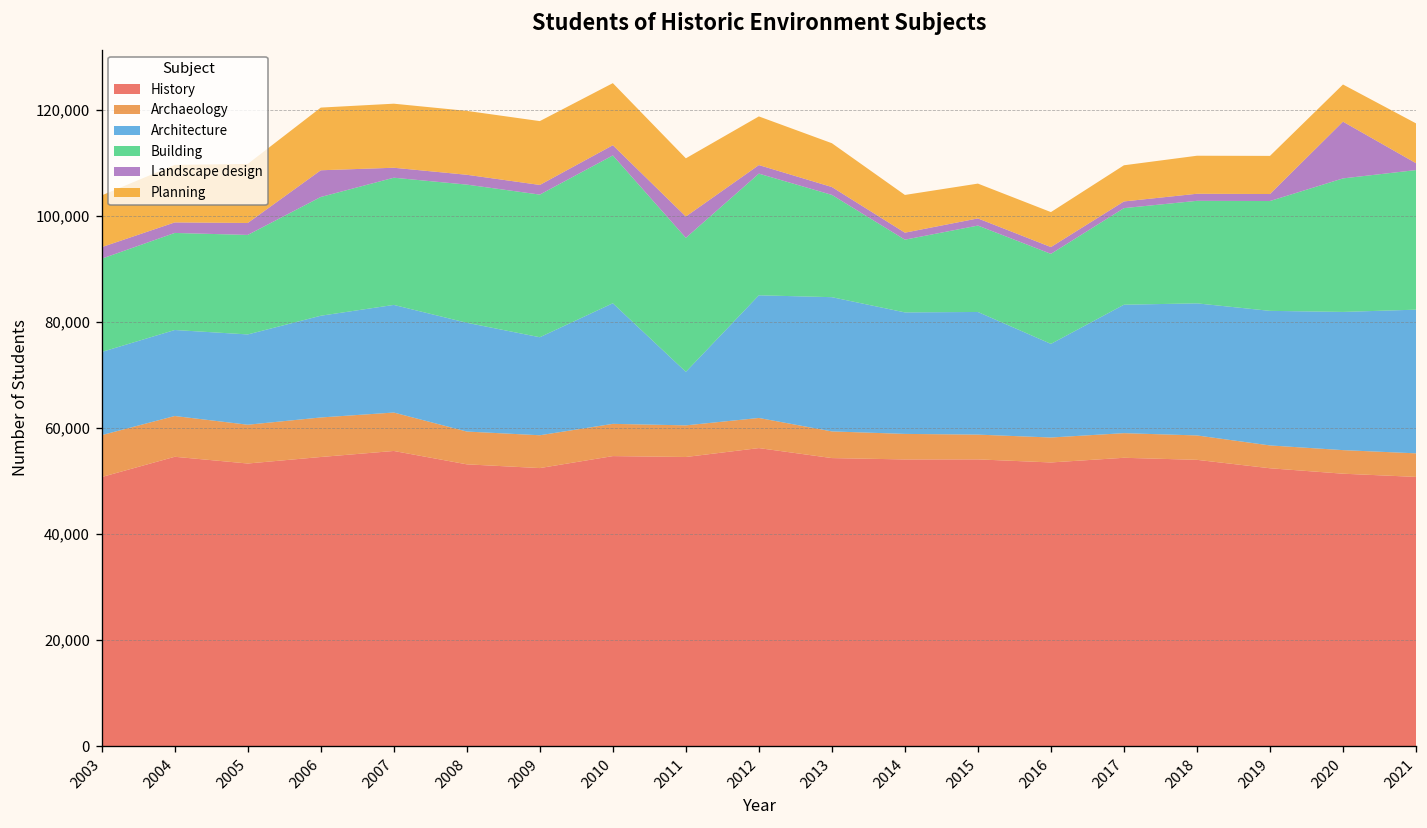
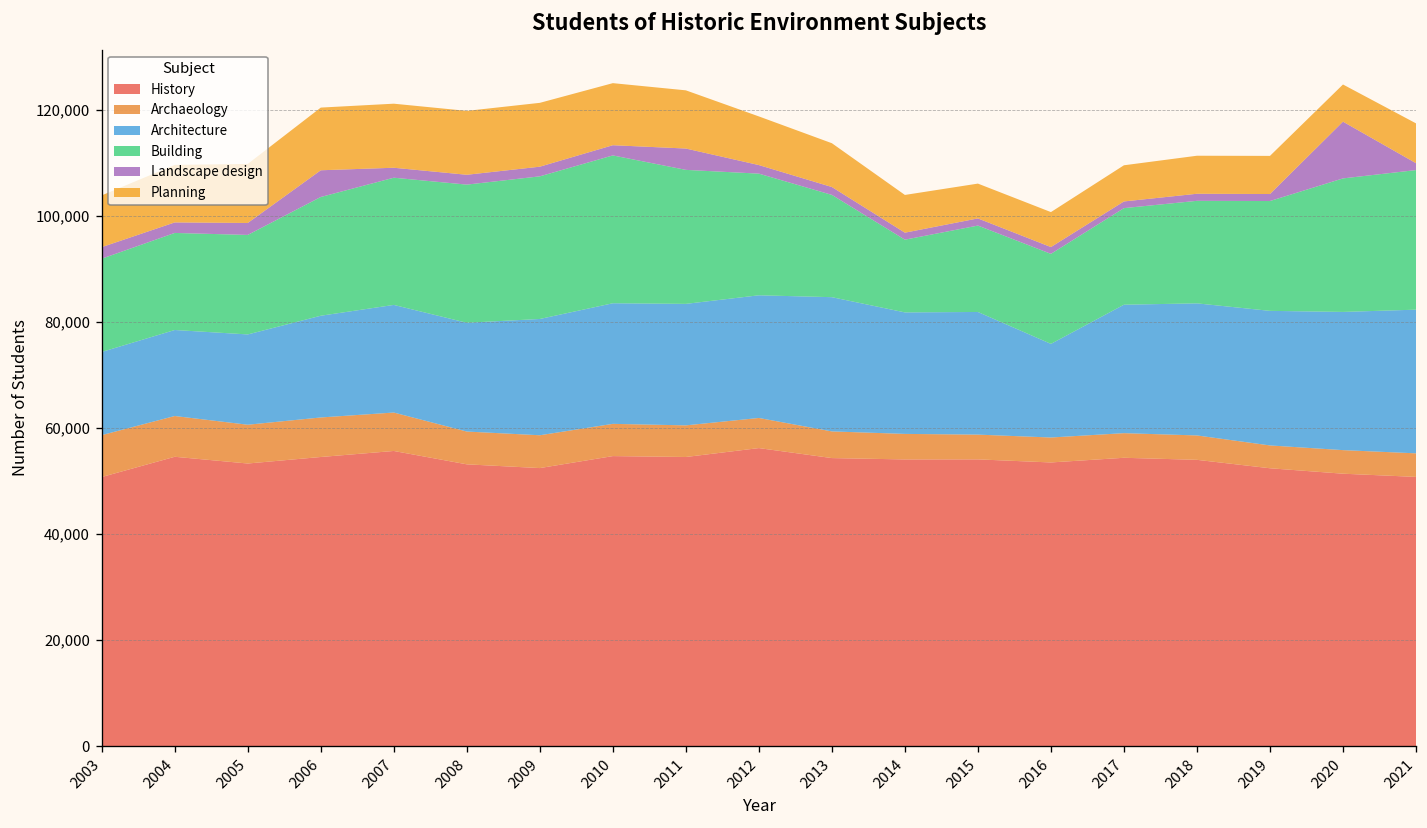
Architecture, 2009: 18,000 -> 22,000
Architecture, 2011: 10,000 -> 23,000
